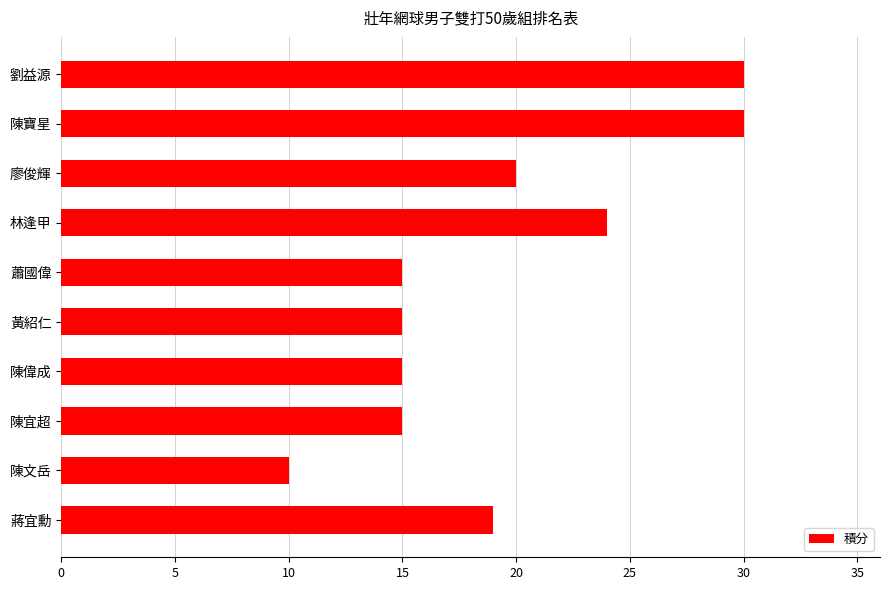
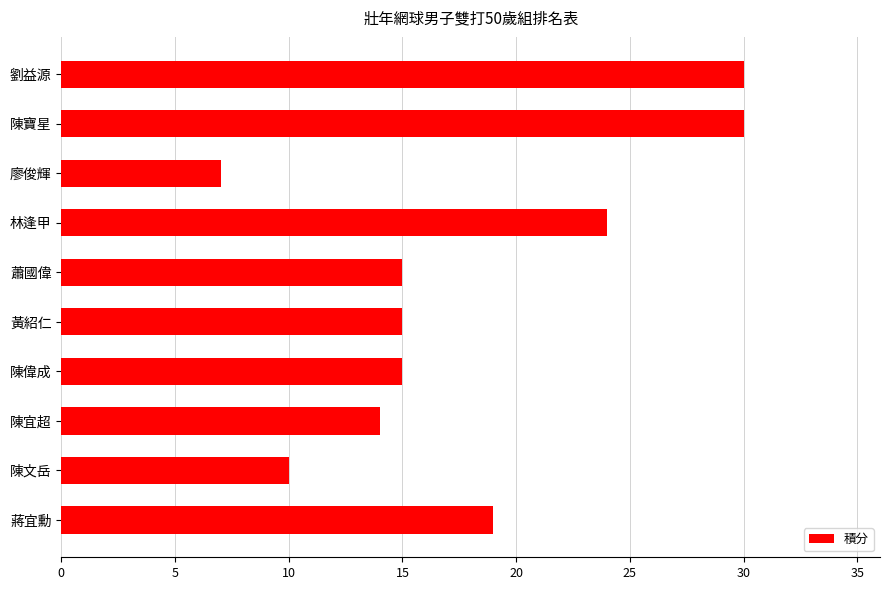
廖俊輝: 20 -> 7
陳宜超: 15 -> 14
